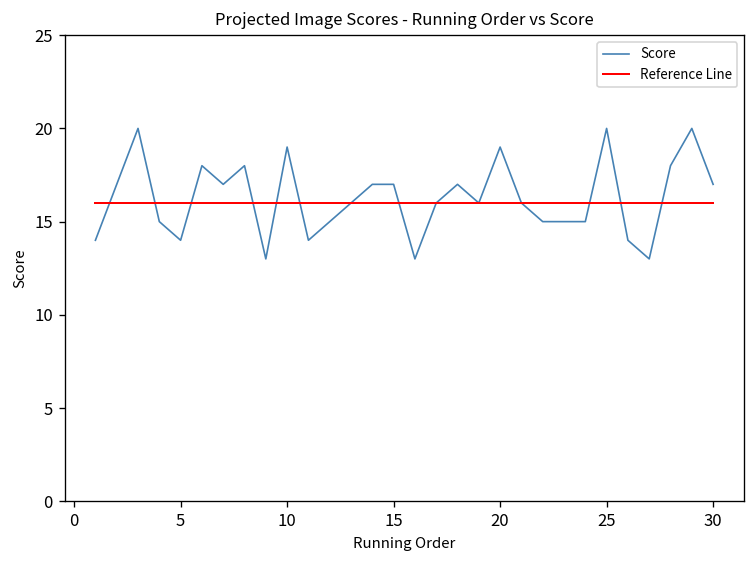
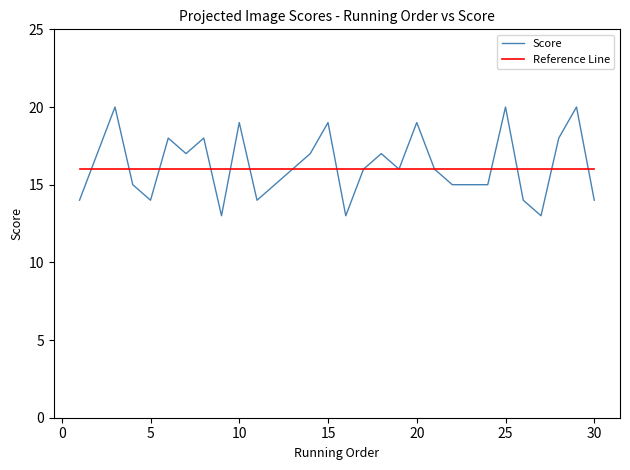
Score, 15: 17 -> 19
Score, 30: 17 -> 14
